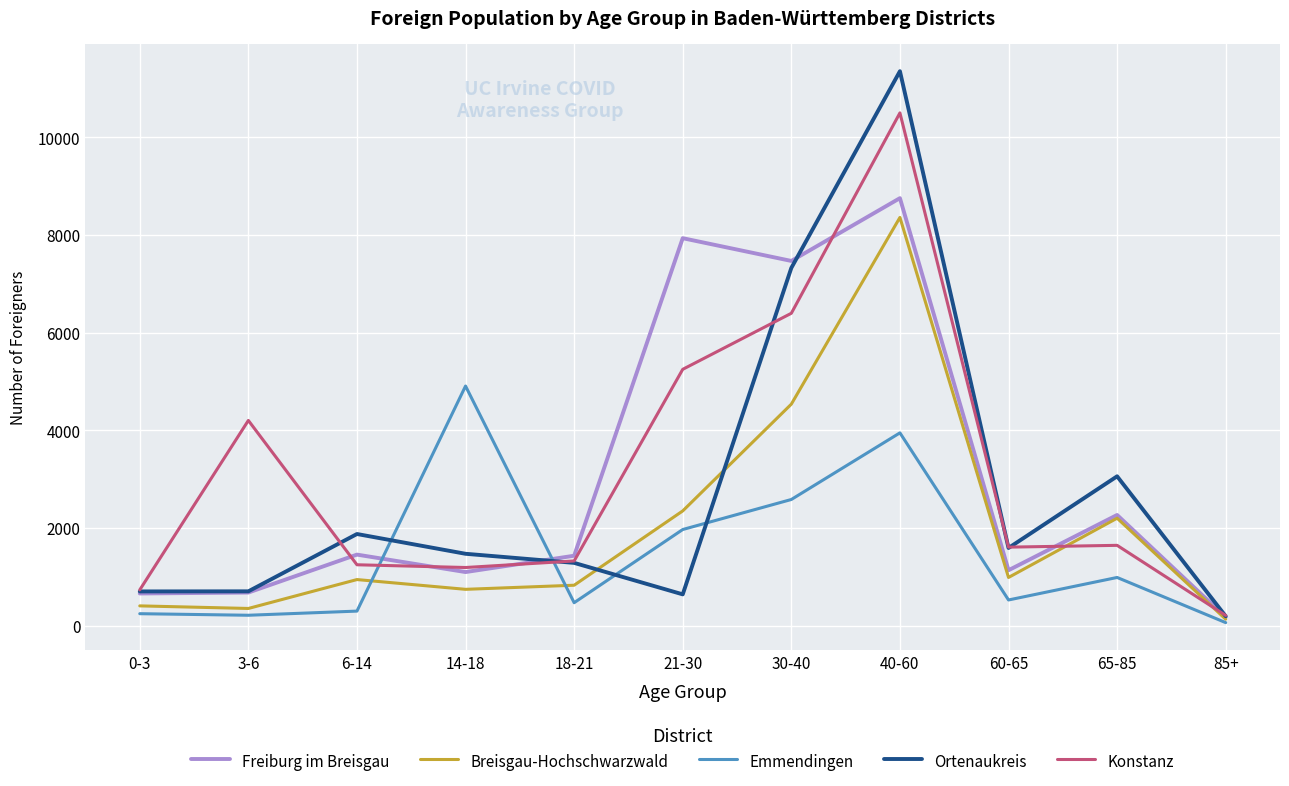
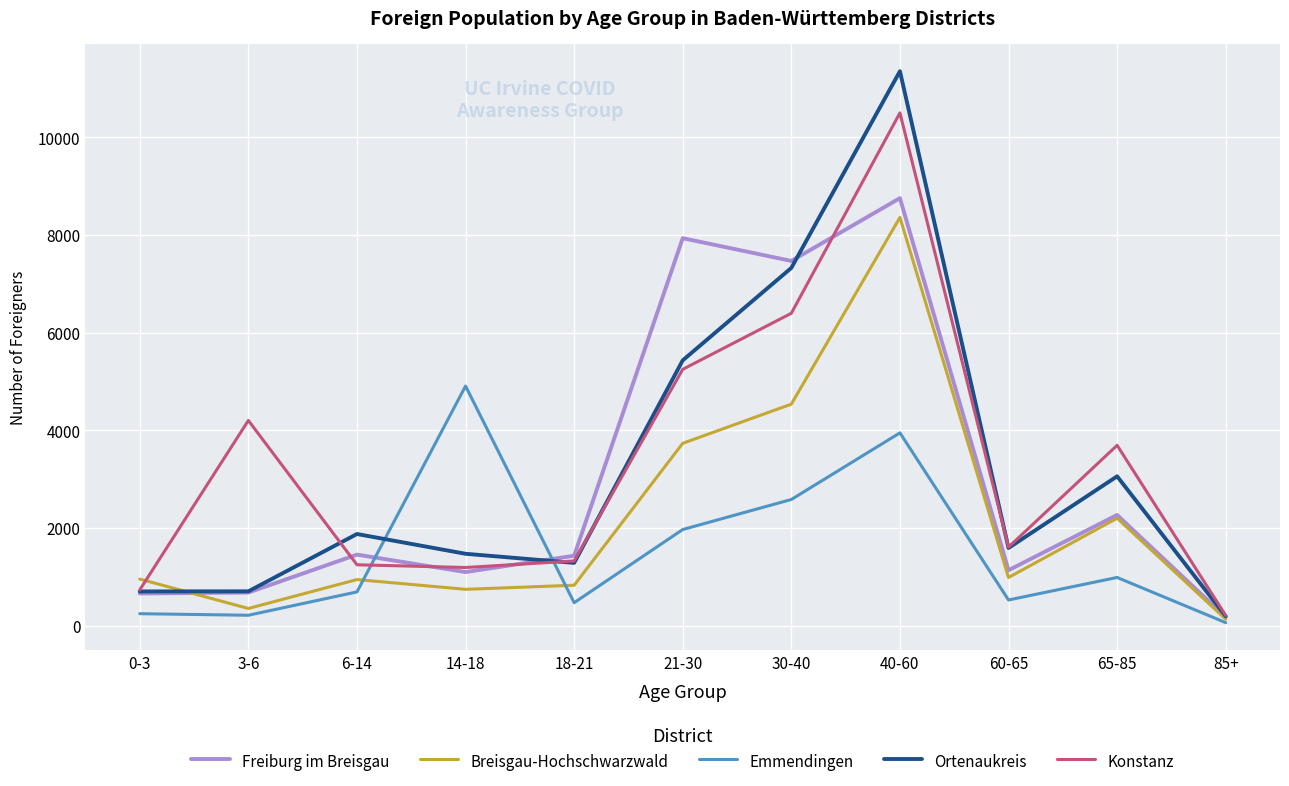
Breisgau-Hochschwarzwald, 0-3: 400 -> 1000
Emmendingen, 6-14: 300 -> 700
Breisgau-Hochschwarzwald, 21-30: 2300 -> 3700
Ortenaukreis, 21-30: 600 -> 5400
Konstanz, 65-85: 1600 -> 3700
